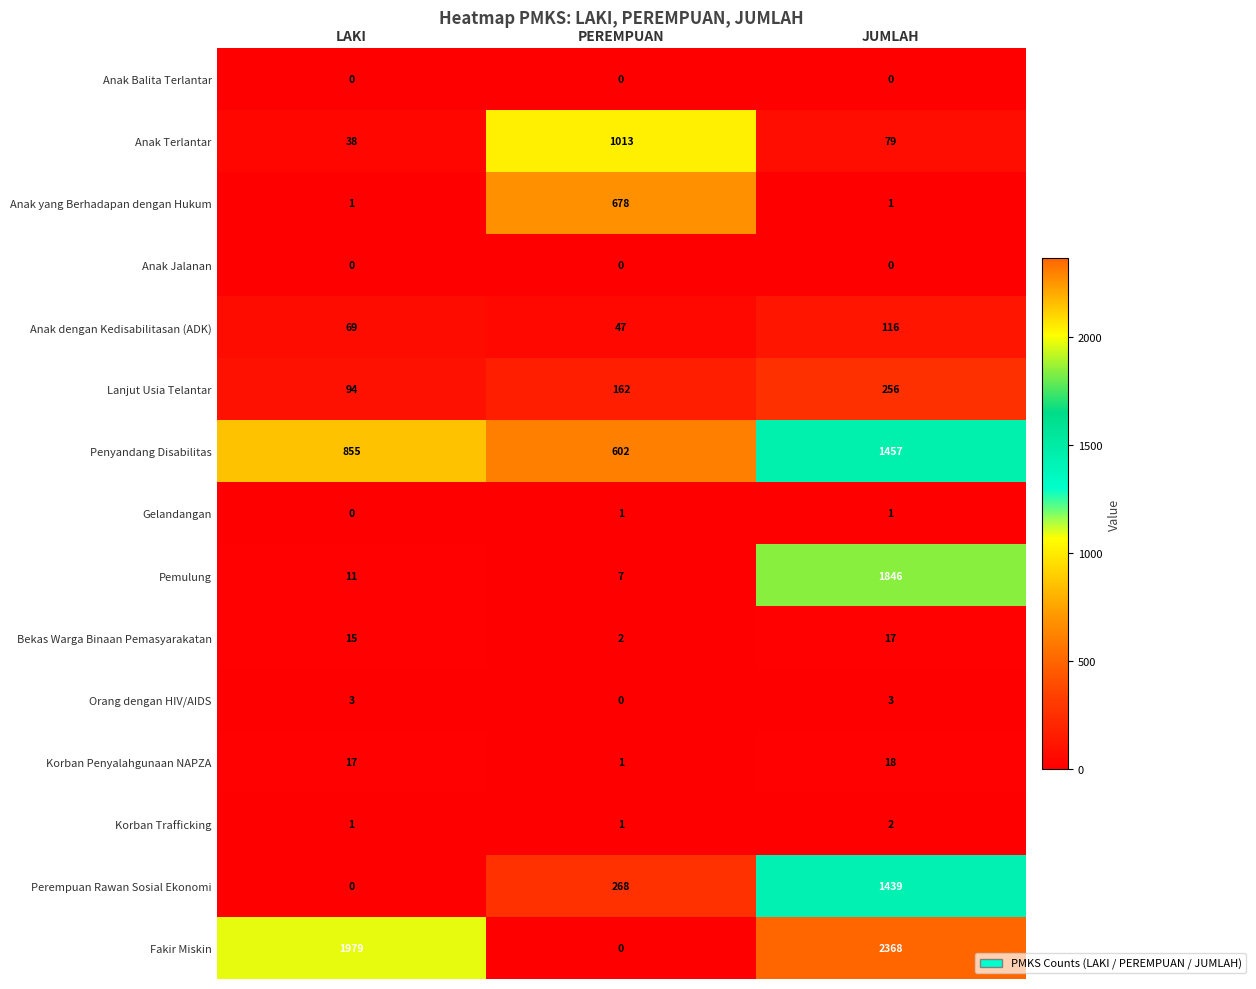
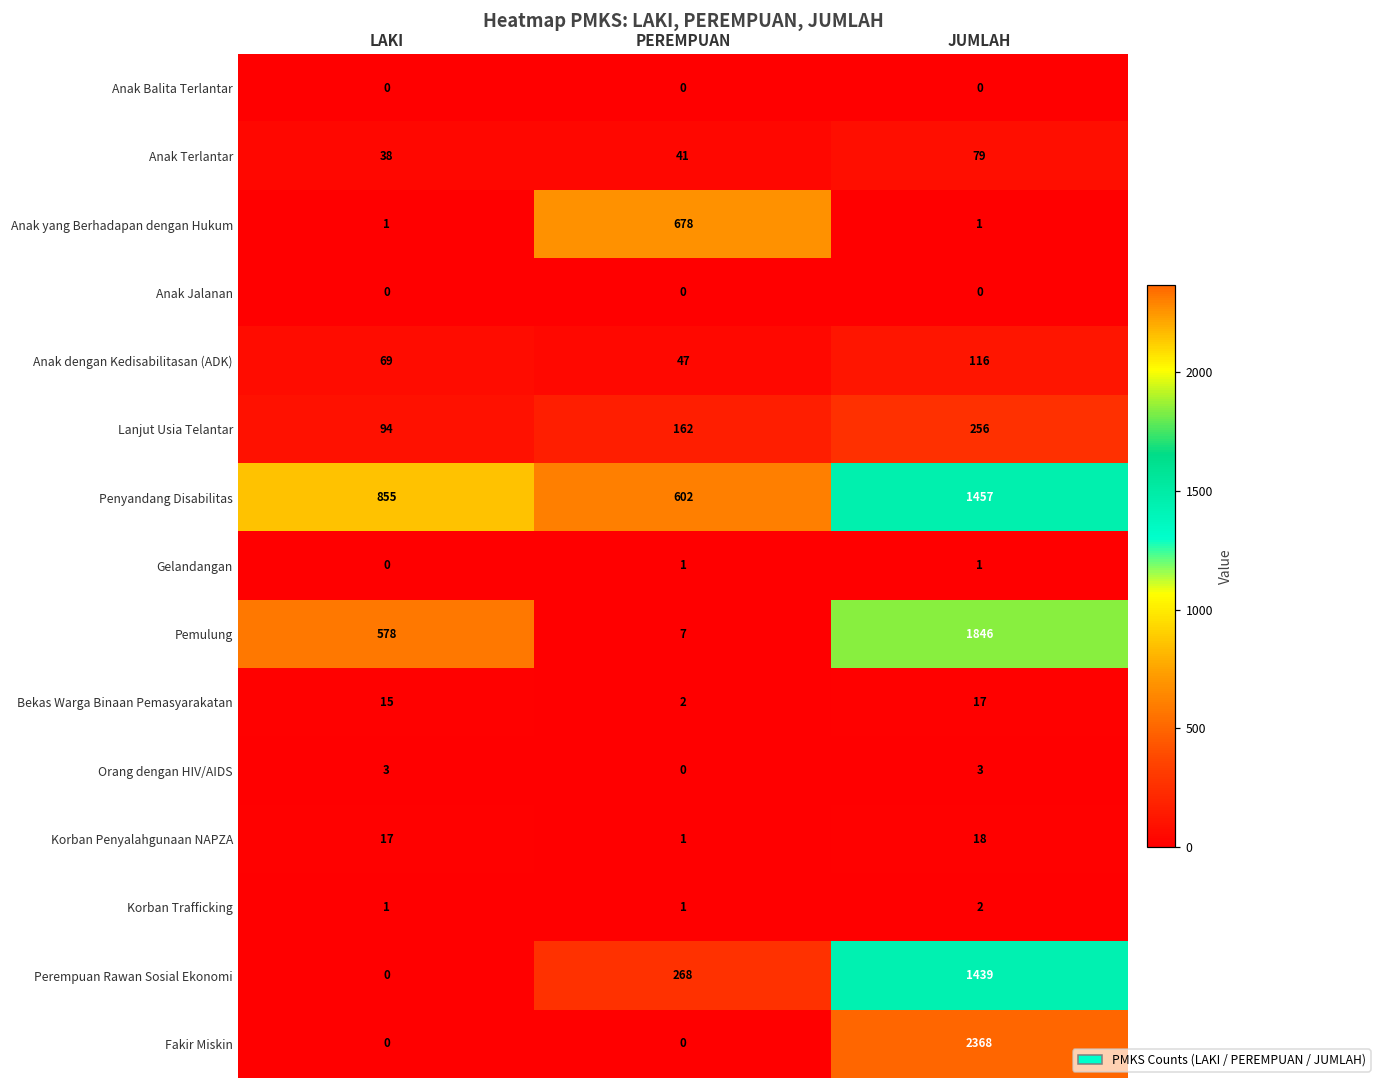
Anak Terlantar, PEREMPUAN: 1013 -> 41
Pemulung, LAKI: 11 -> 578
Fakir Miskin, LAKI: 1979 -> 0
